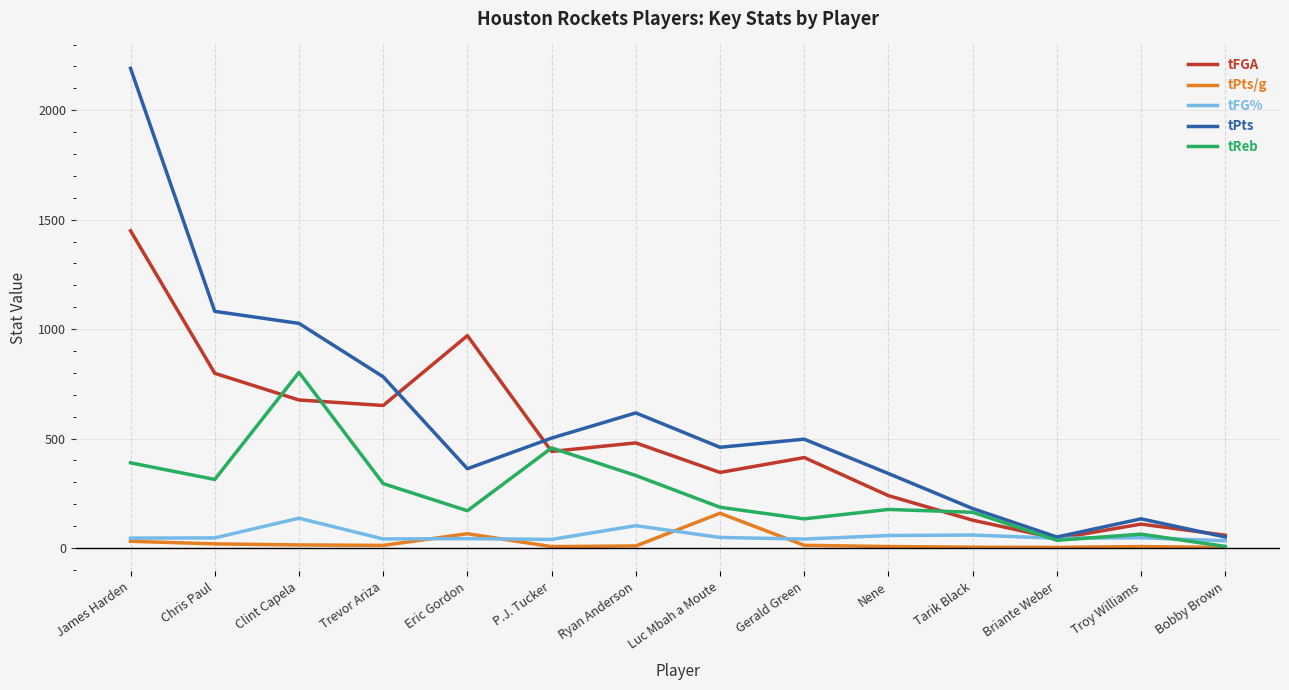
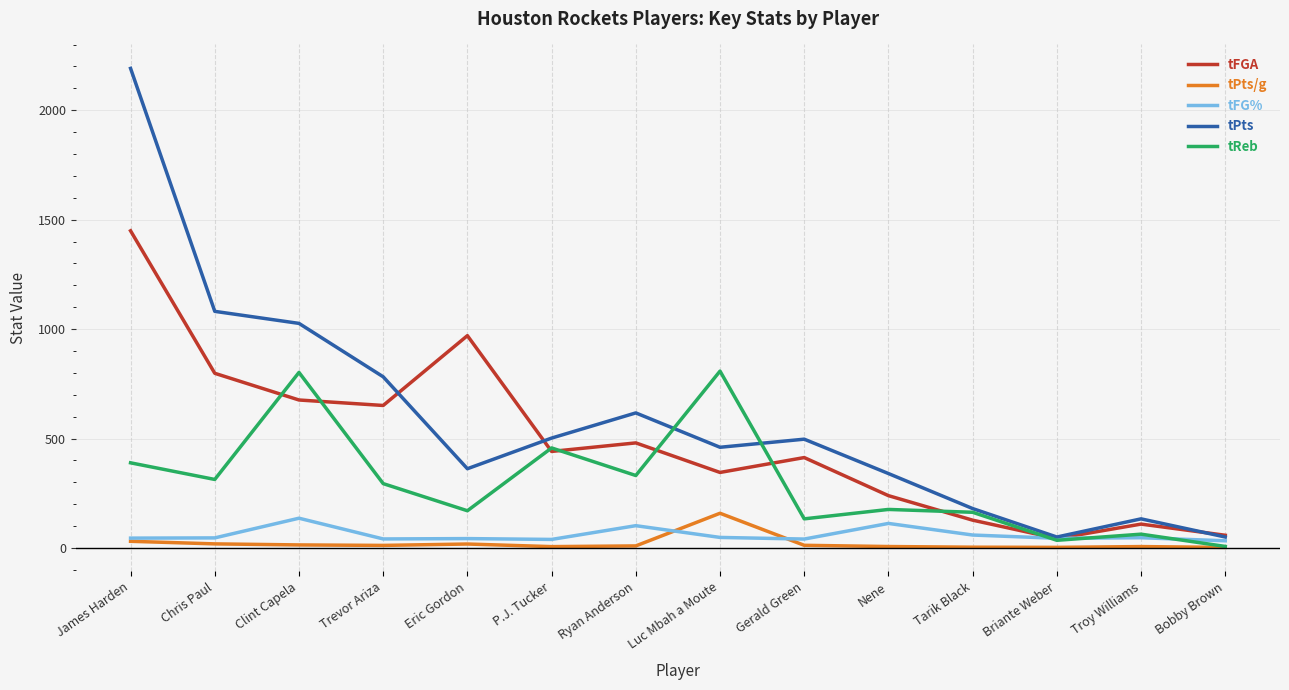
tPts/g, Eric Gordon: 70 -> 20
tReb, Luc Mbah a Moute: 190 -> 810
tFG%, Nene: 60 -> 110
